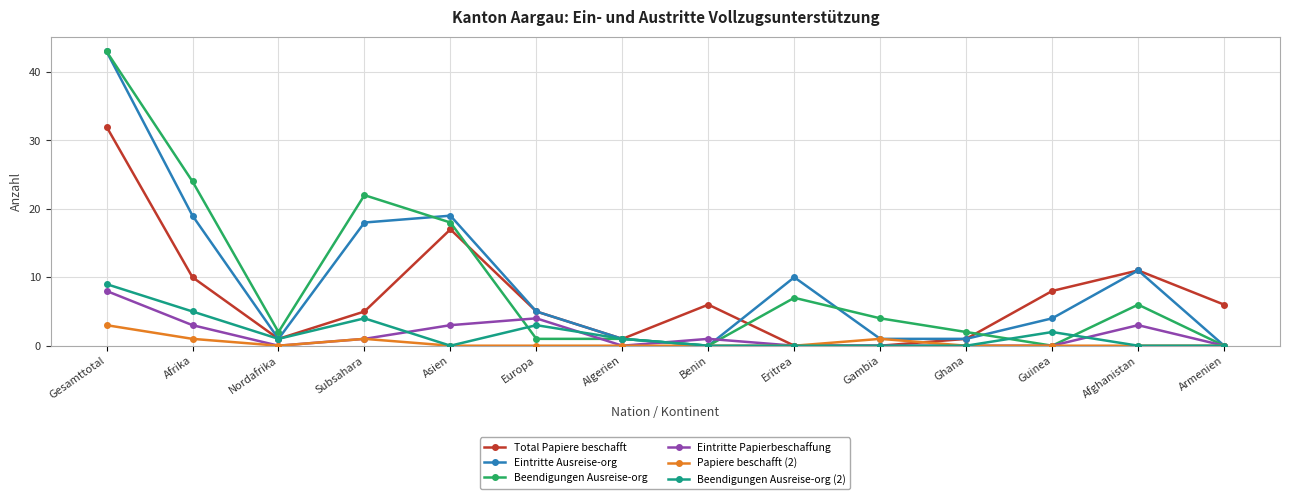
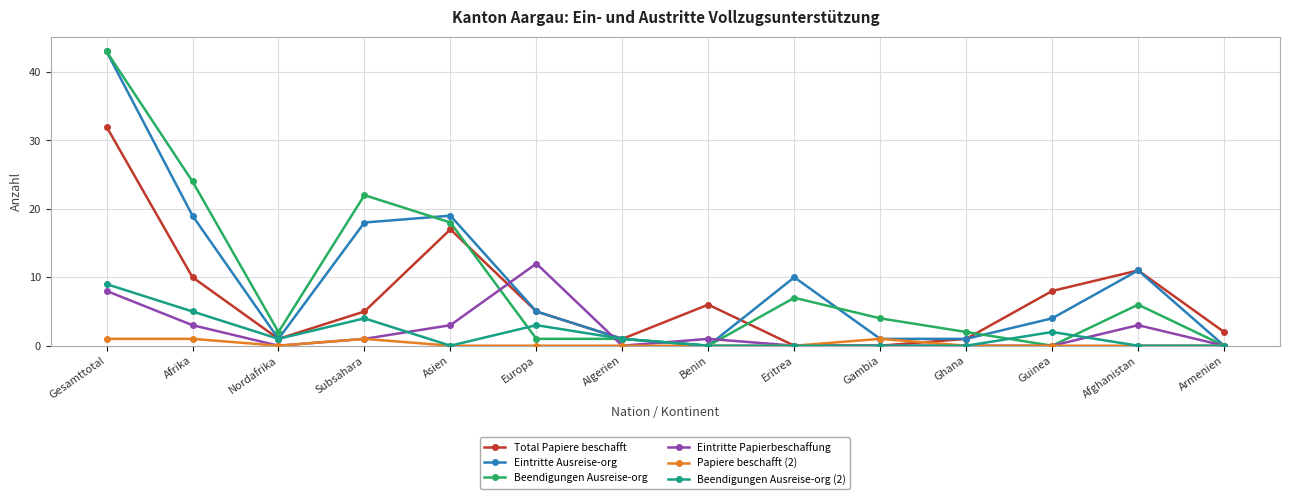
Papiere beschafft (2), Gesamttotal: 3 -> 1
Eintritte Papierbeschaffung, Europa: 4 -> 12
Total Papiere beschafft, Armenien: 6 -> 2
